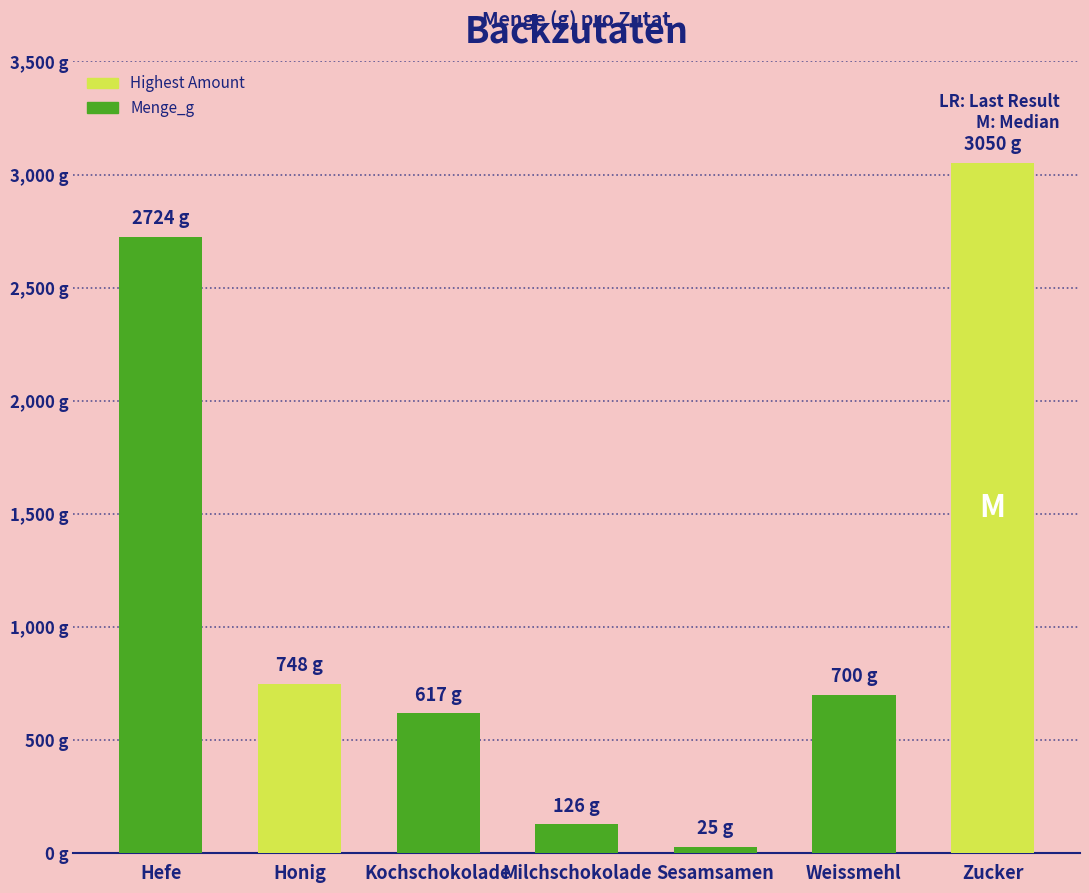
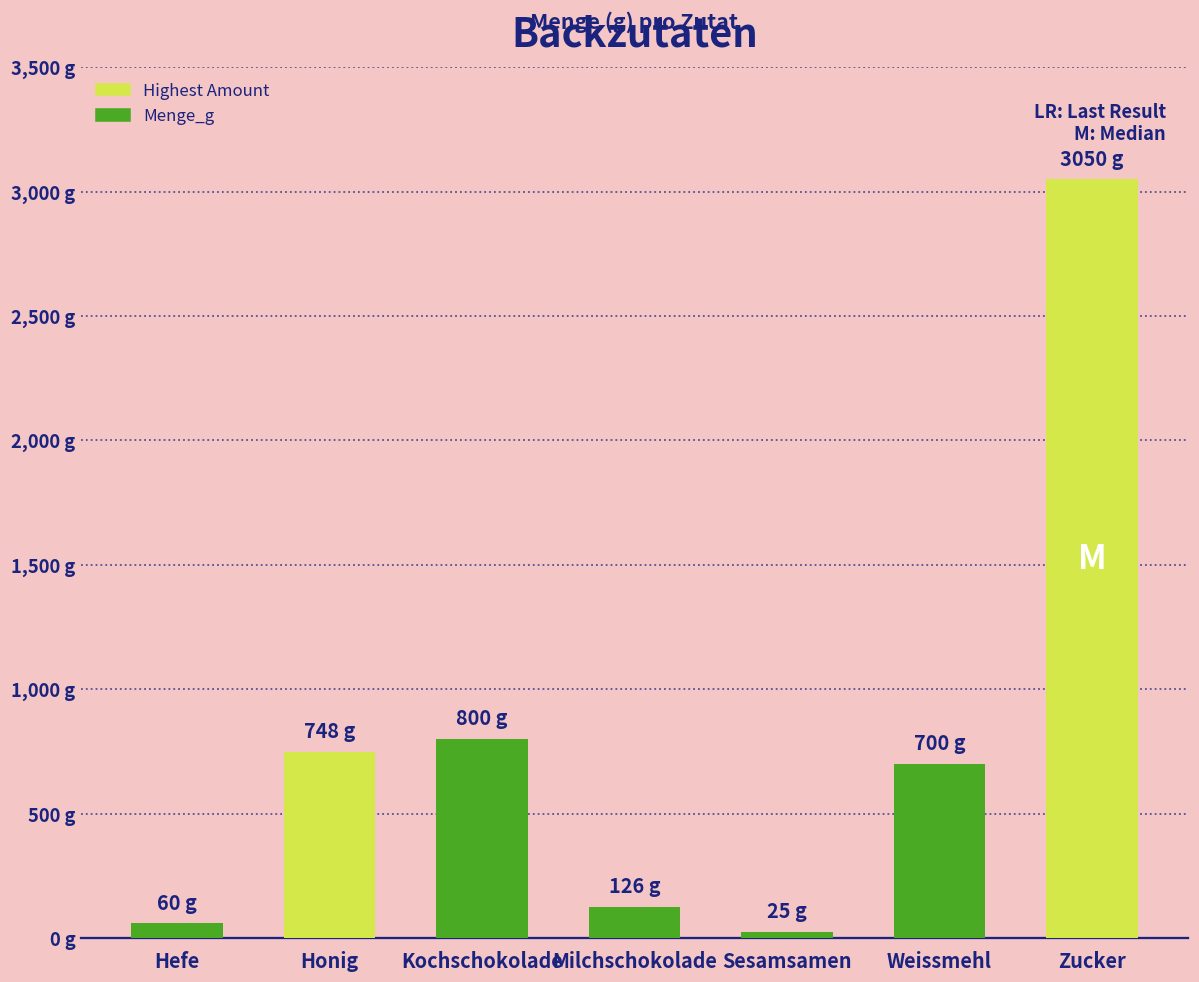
Hefe: 2724 -> 60
Kochschokolade: 617 -> 800
